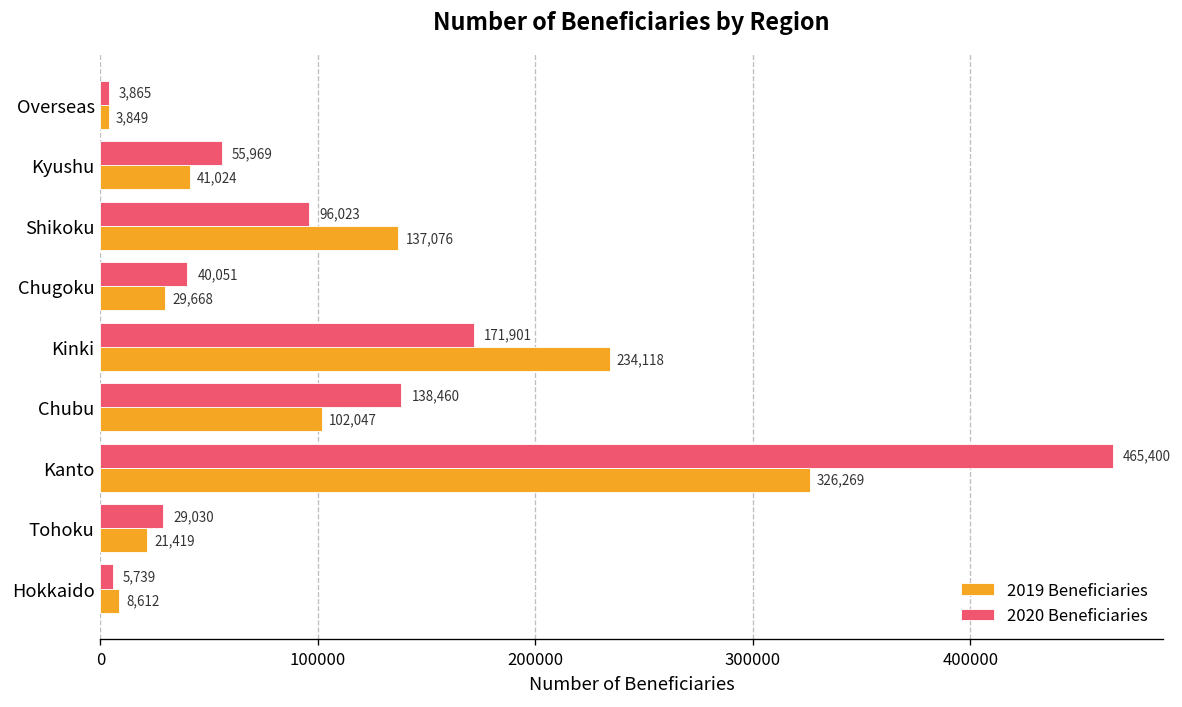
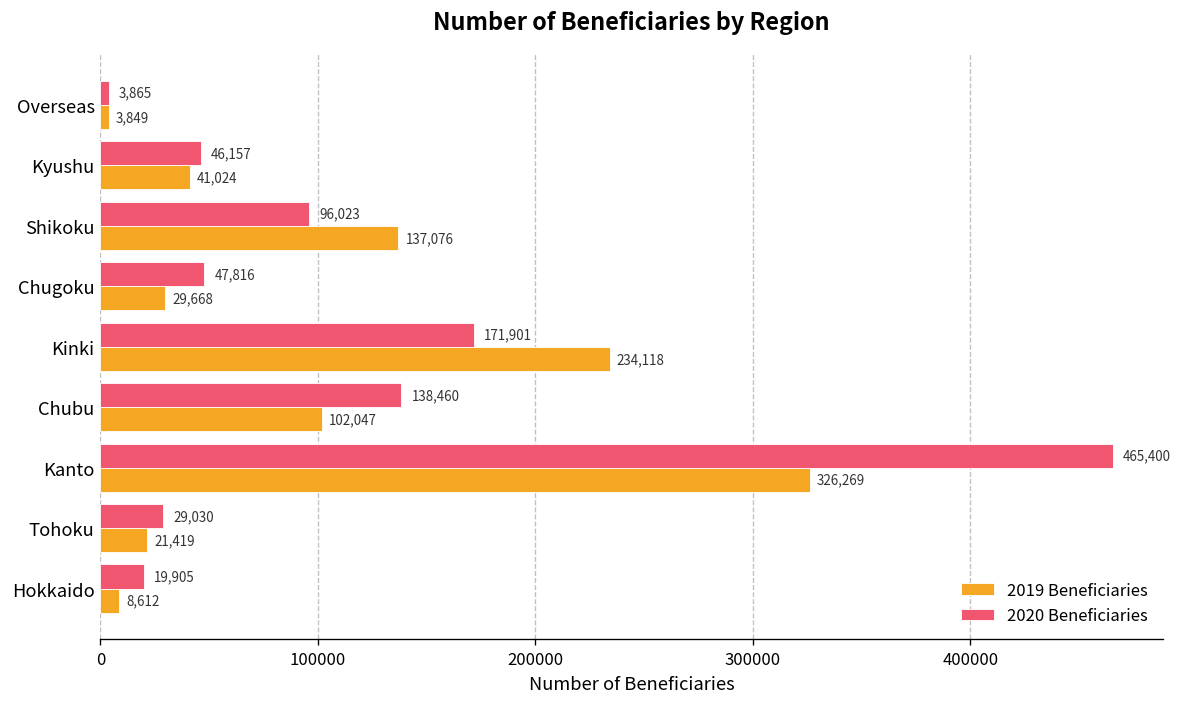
2020 Beneficiaries, Kyushu: 55,969 -> 46,157
2020 Beneficiaries, Chugoku: 40,051 -> 47,816
2020 Beneficiaries, Hokkaido: 5,739 -> 19,905
